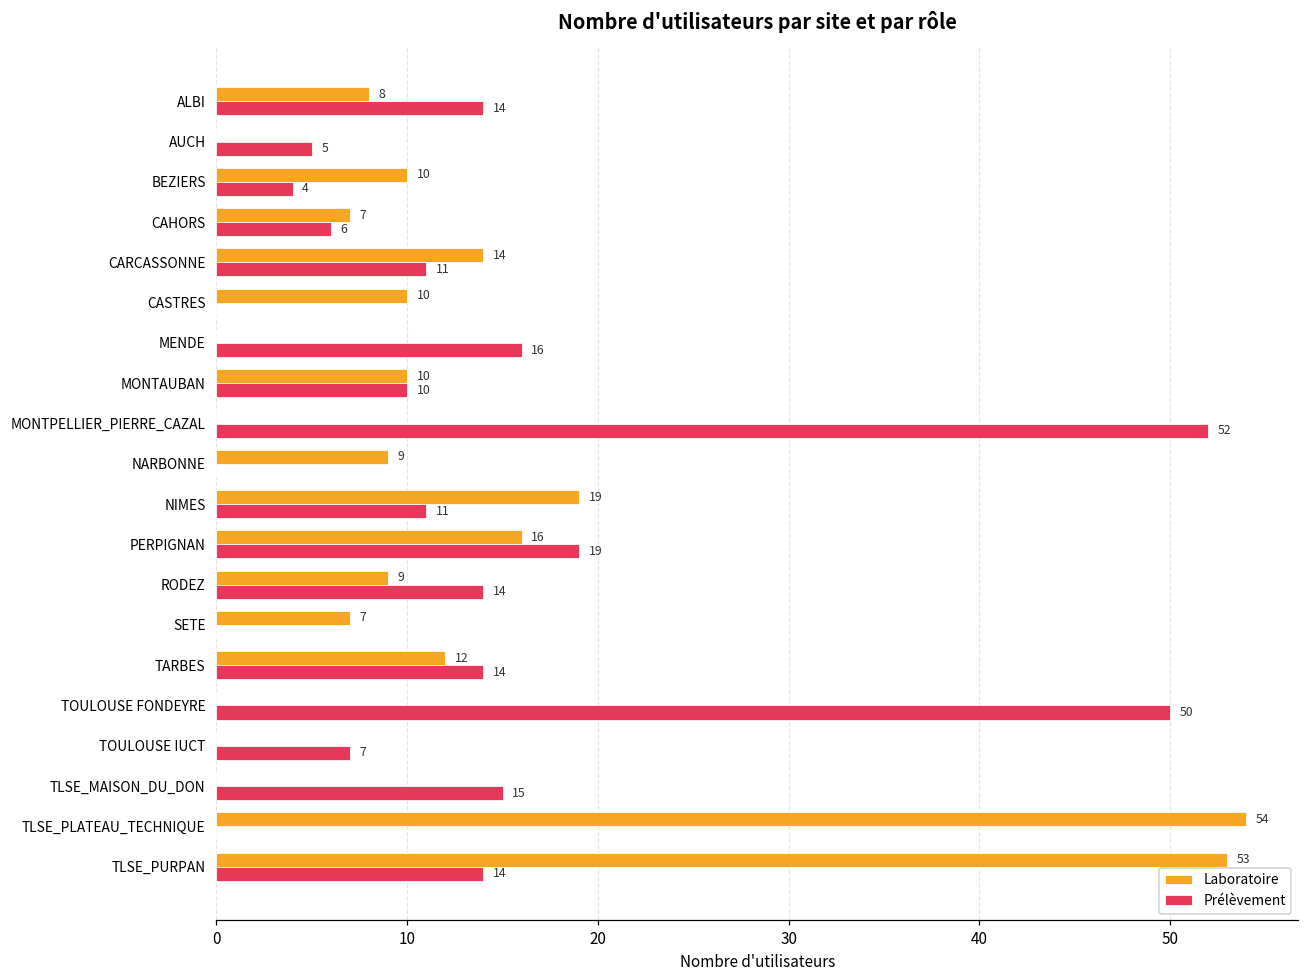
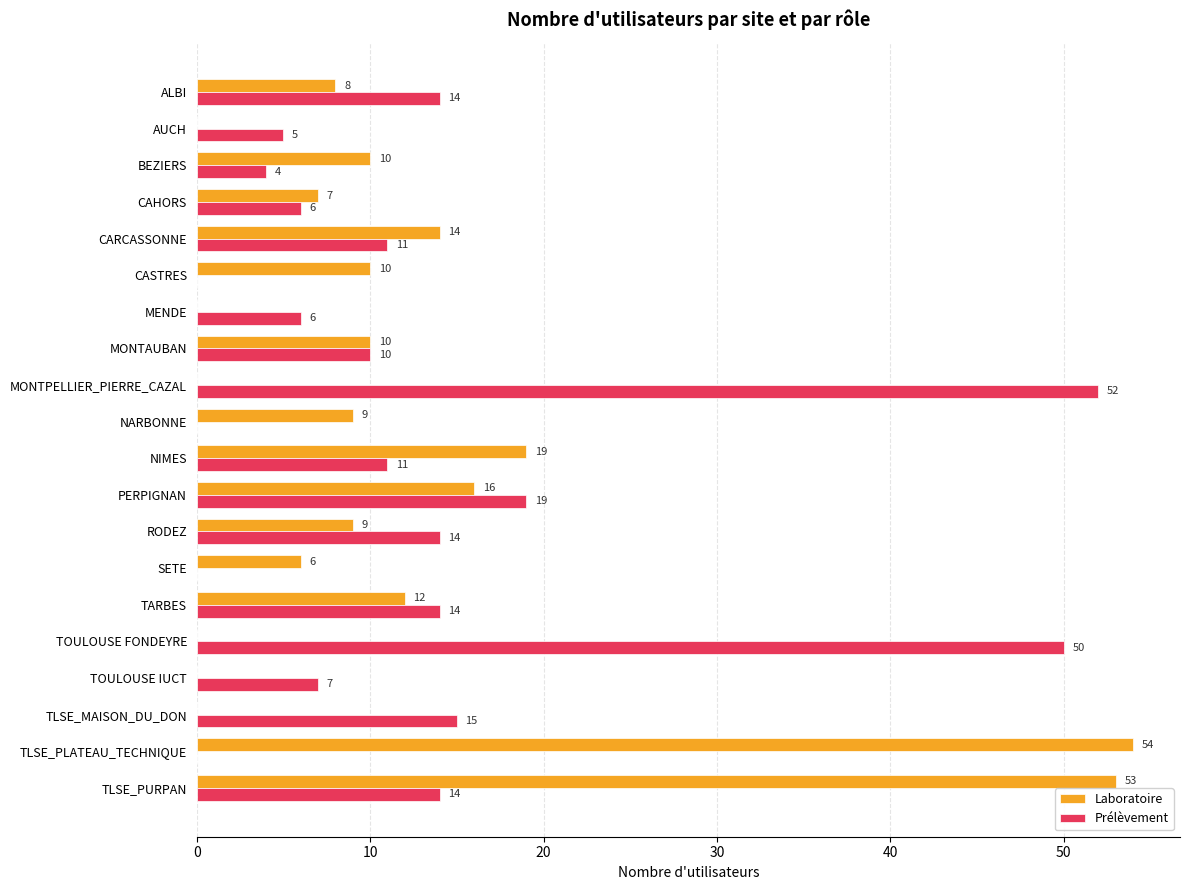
Prélèvement, MENDE: 16 -> 6
Laboratoire, SETE: 7 -> 6
